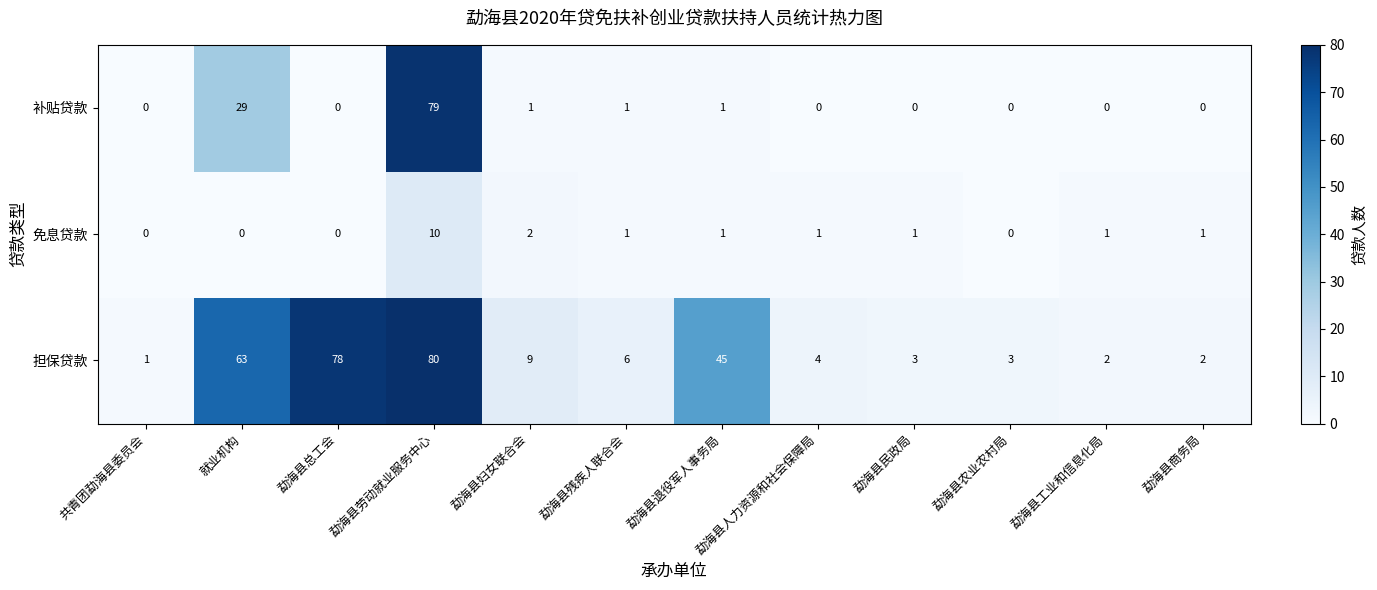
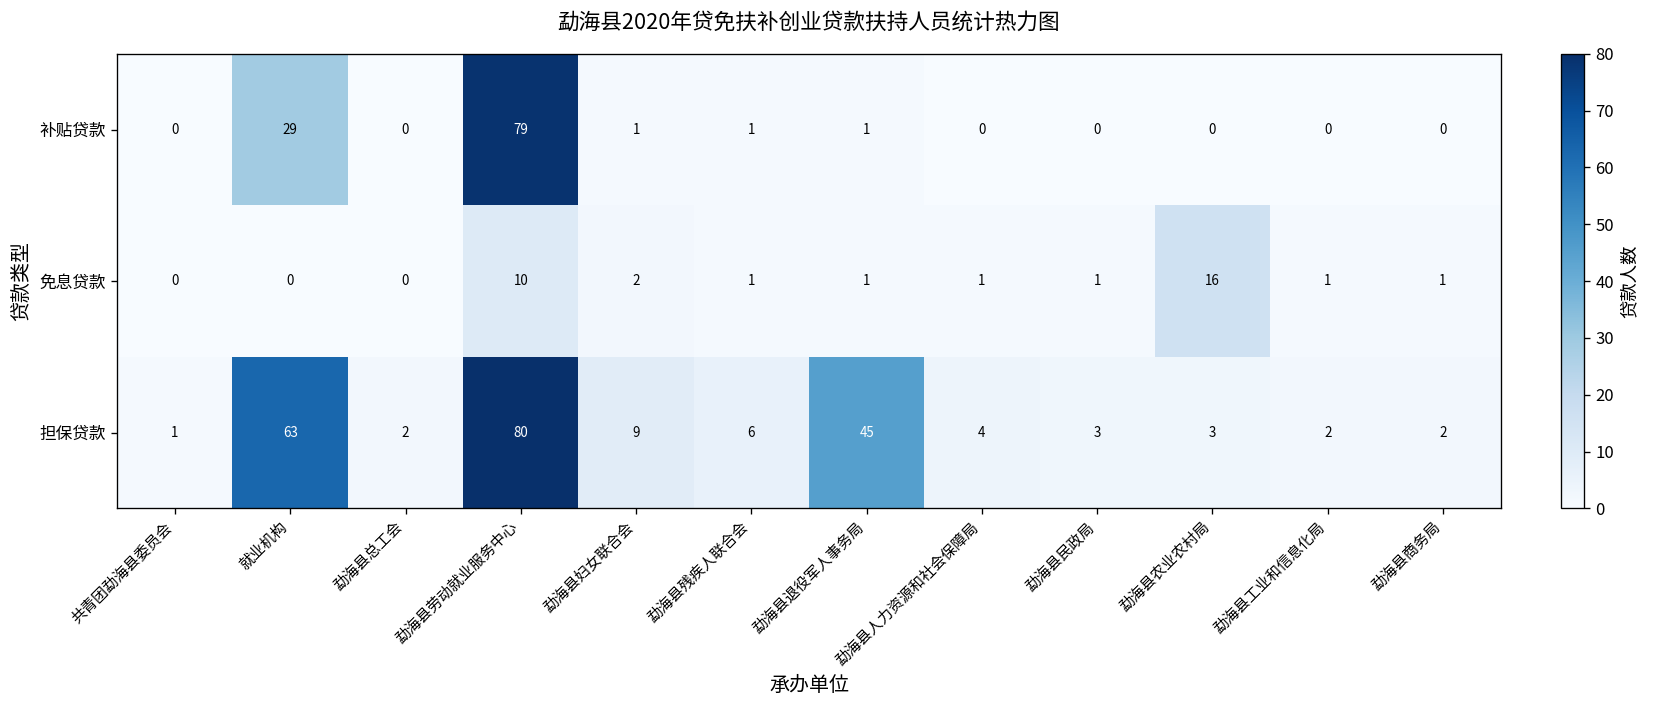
免息贷款, 勐海县农业农村局: 0 -> 16
担保贷款, 勐海县总工会: 78 -> 2
